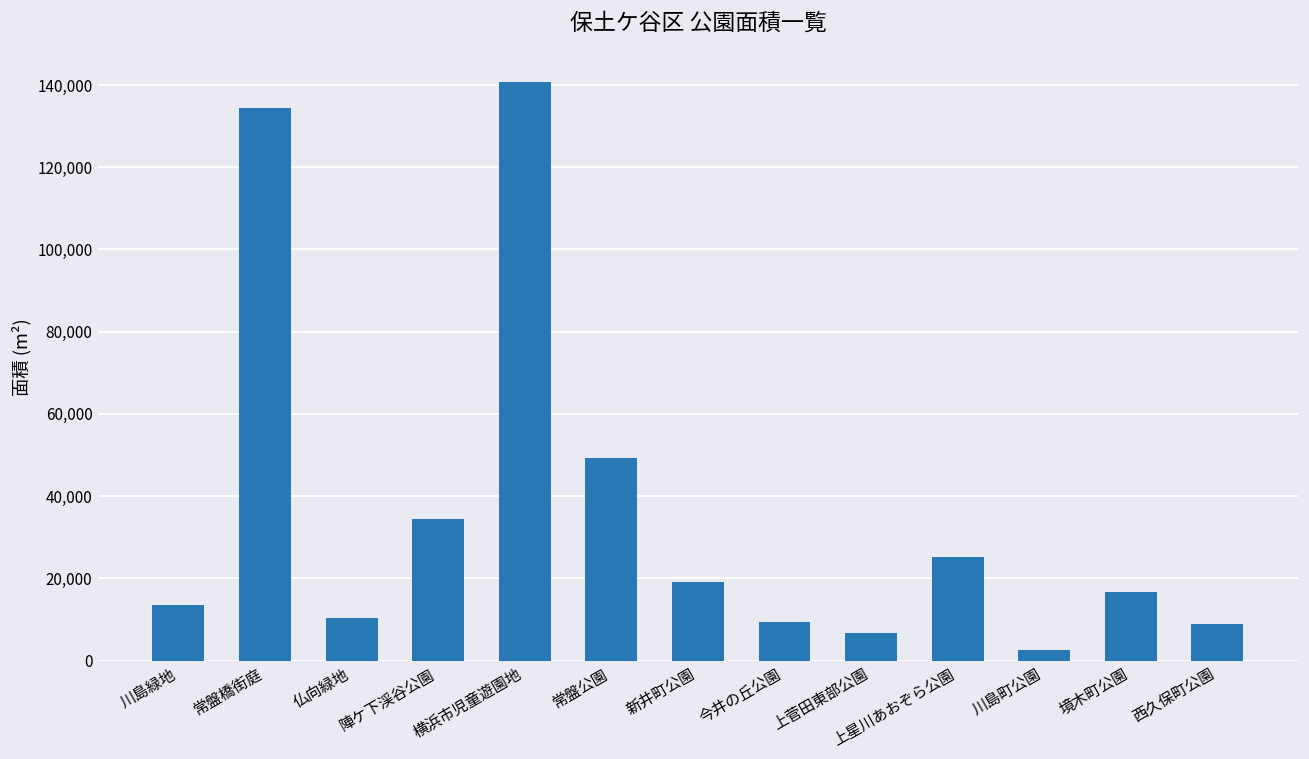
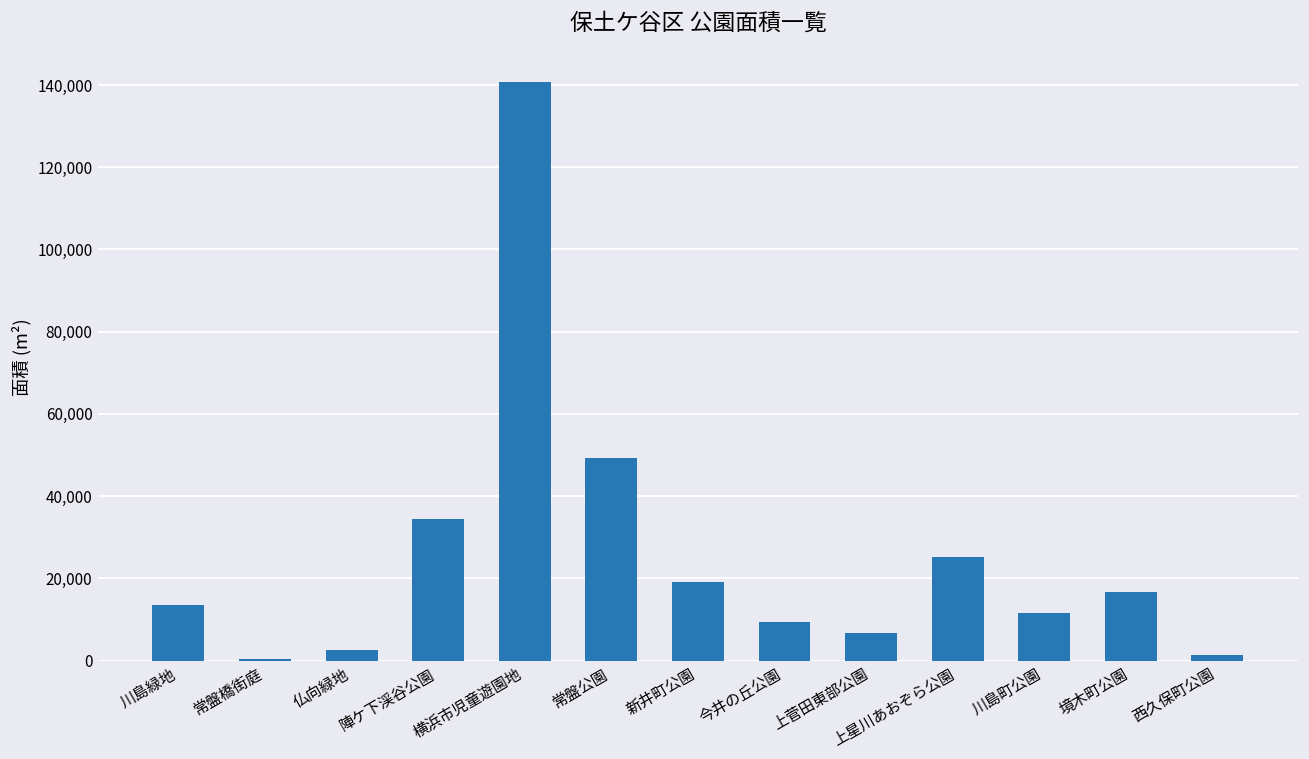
常盤橋街庭: 134,000 -> 0
仏向緑地: 10,000 -> 3,000
川島町公園: 3,000 -> 12,000
西久保町公園: 9,000 -> 1,000
